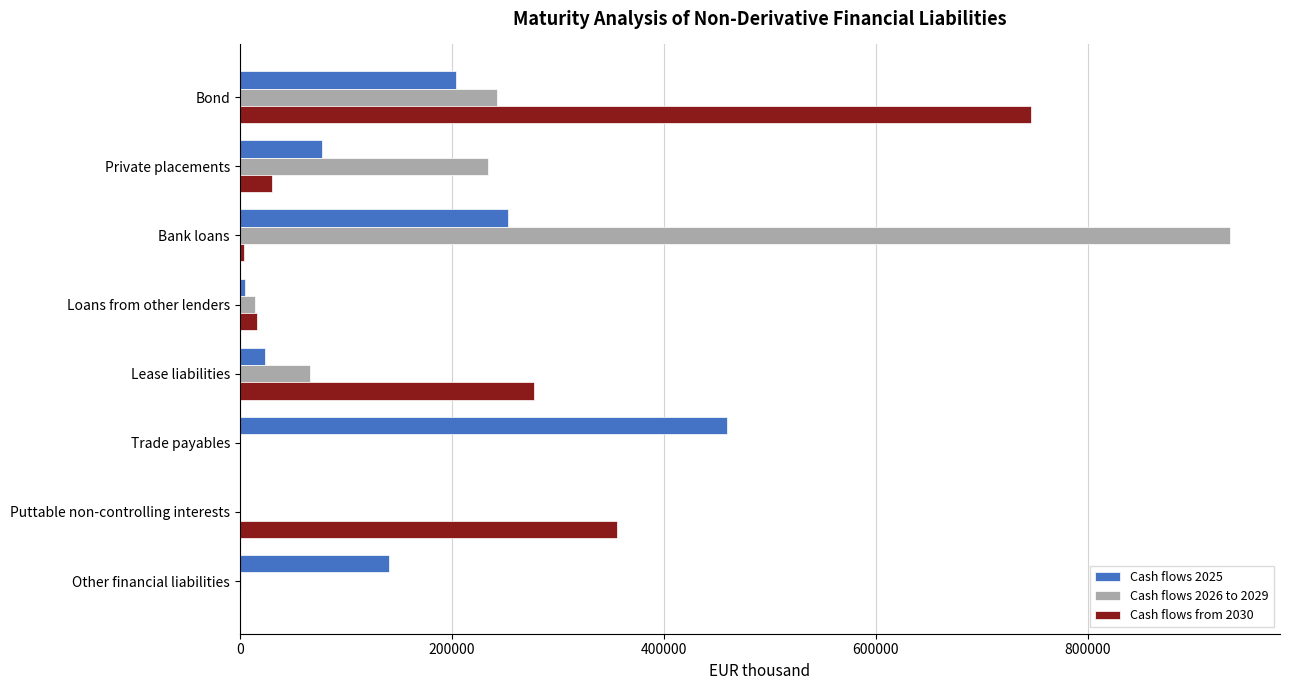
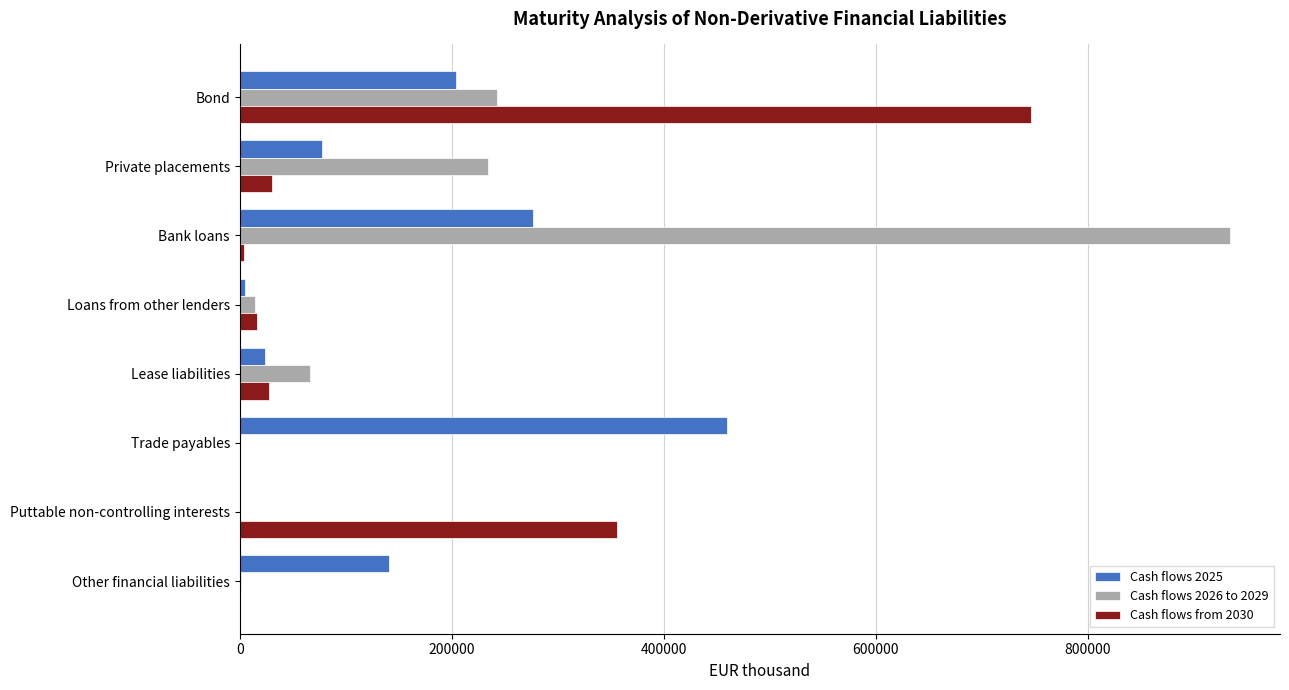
Cash flows 2025, Bank loans: 253000 -> 277000
Cash flows from 2030, Lease liabilities: 277000 -> 28000
